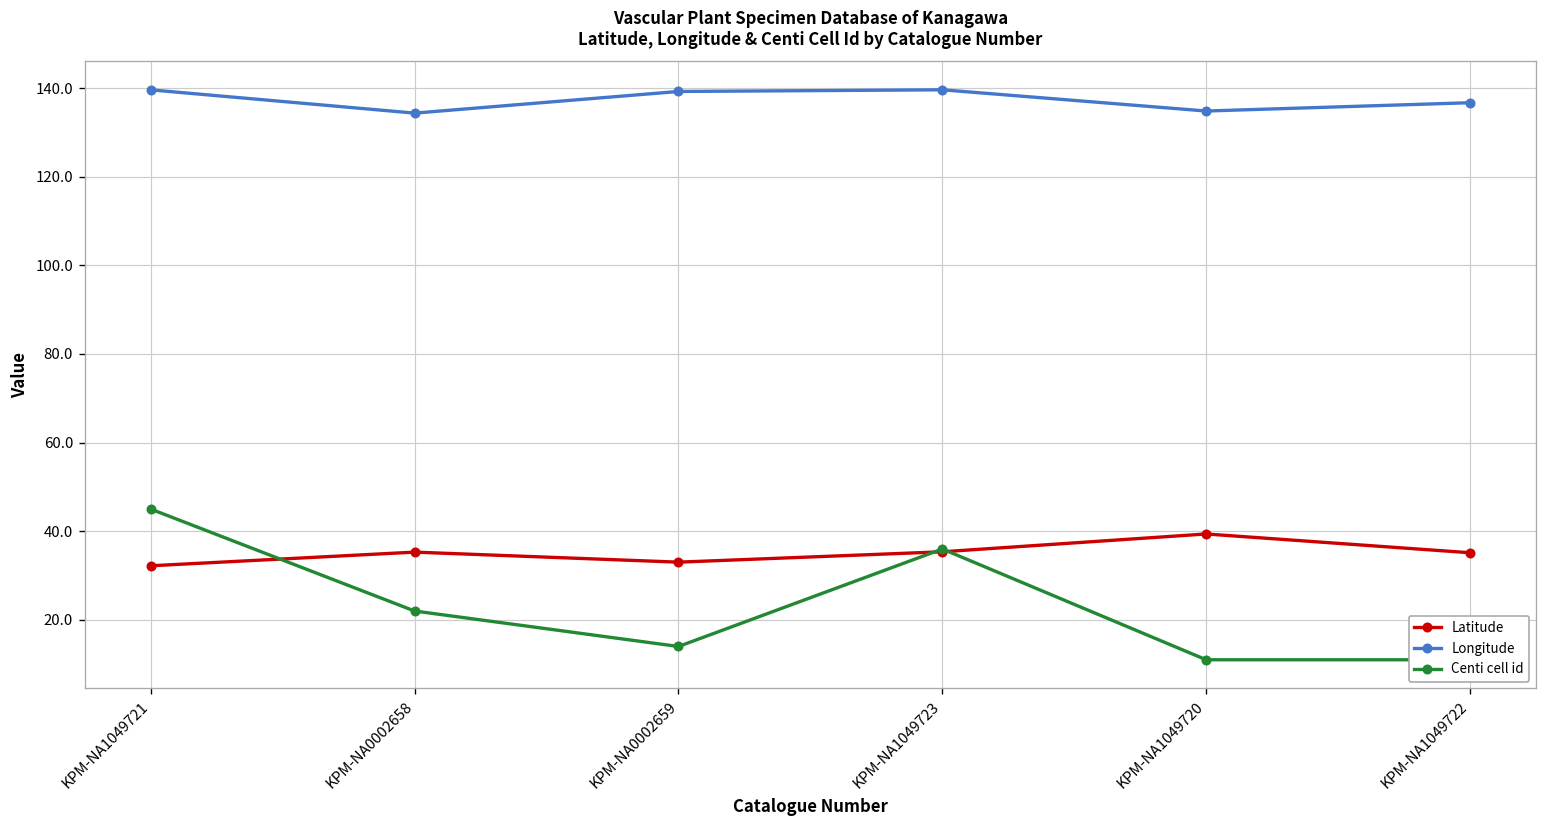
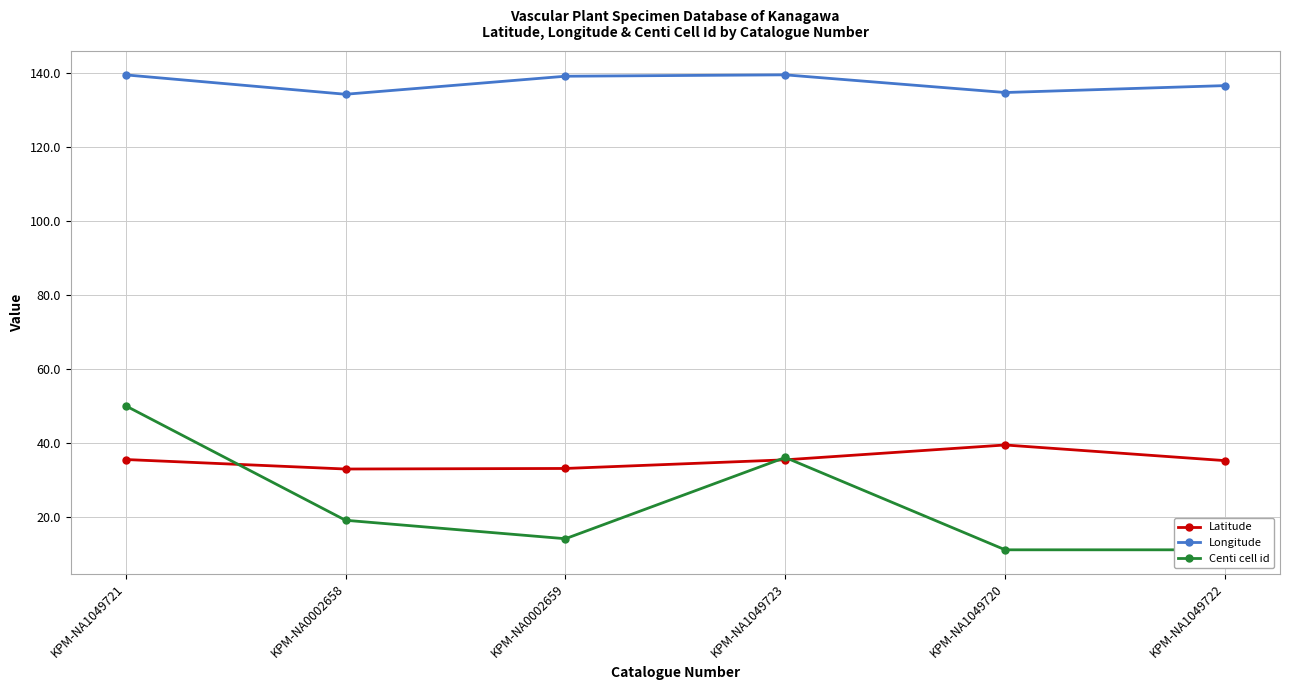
Latitude, KPM-NA1049721: 32 -> 35
Centi cell id, KPM-NA1049721: 45 -> 50
Latitude, KPM-NA0002658: 35 -> 33
Centi cell id, KPM-NA0002658: 22 -> 19
